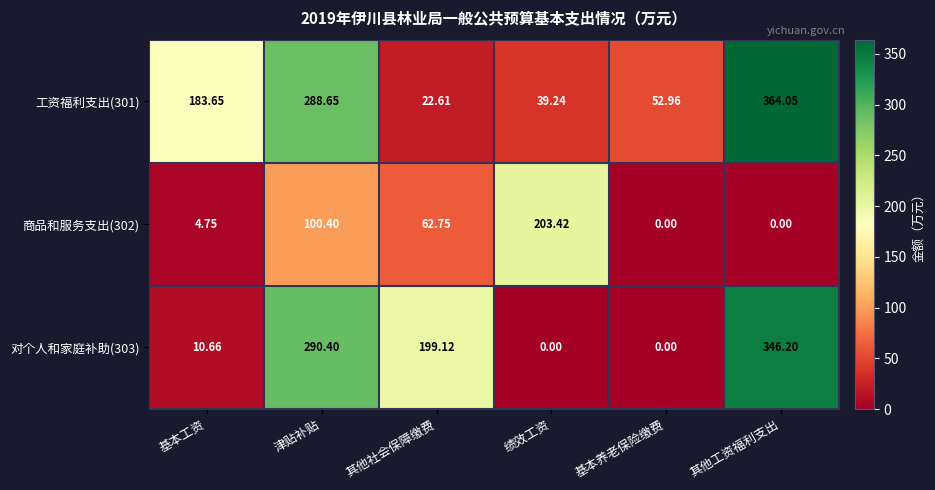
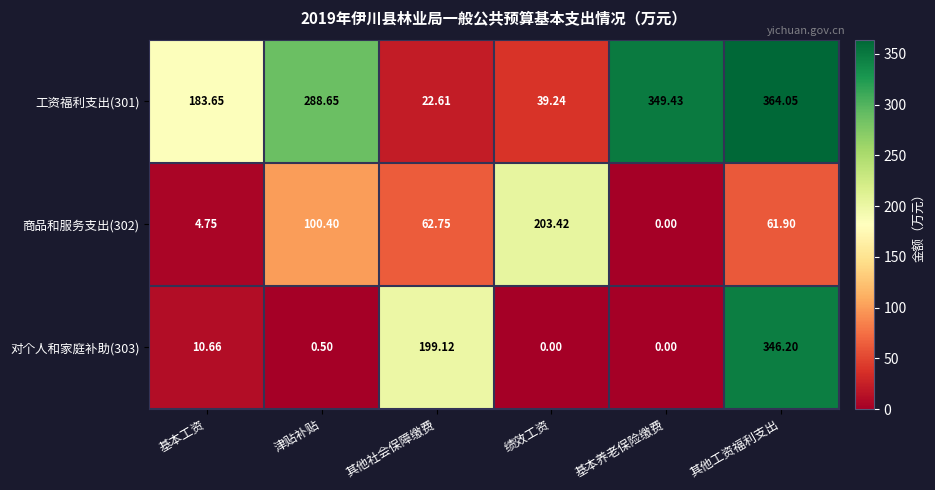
工资福利支出(301), 基本养老保险缴费: 52.96 -> 349.43
商品和服务支出(302), 其他工资福利支出: 0.00 -> 61.90
对个人和家庭补助(303), 津贴补贴: 290.40 -> 0.50
